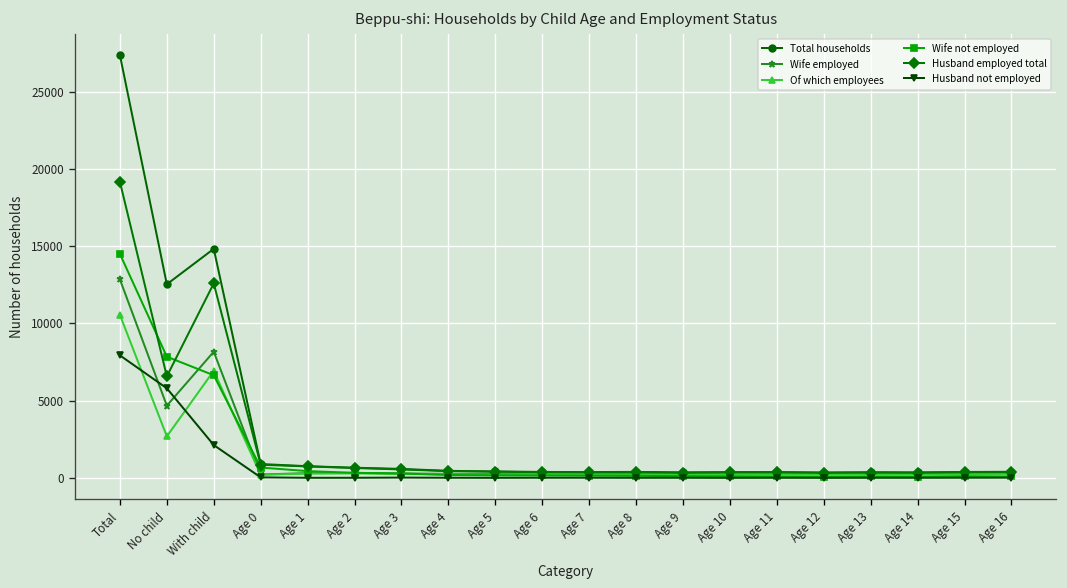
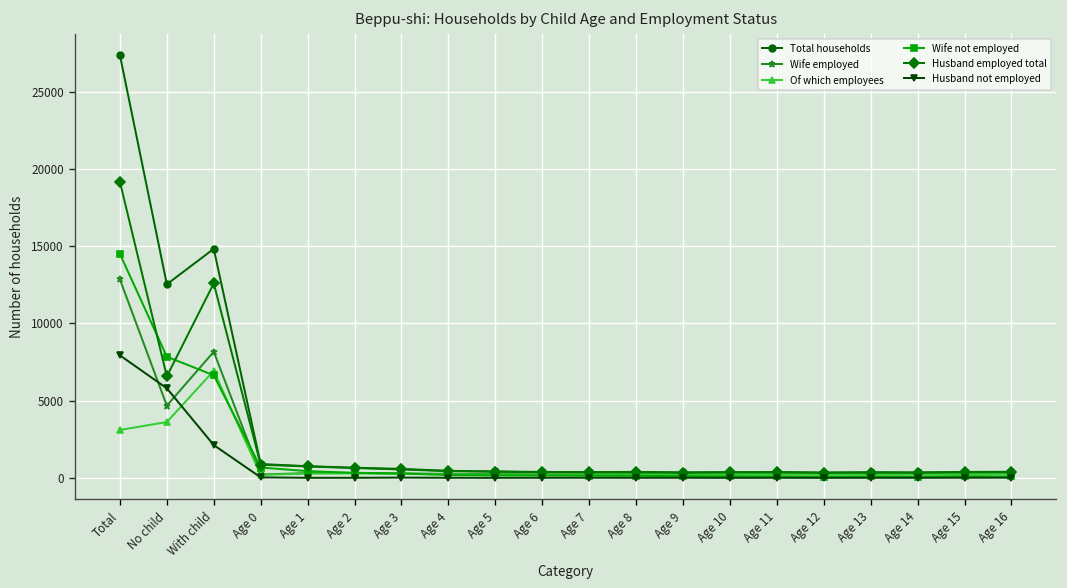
Of which employees, Total: 10600 -> 3100
Of which employees, No child: 2700 -> 3600
